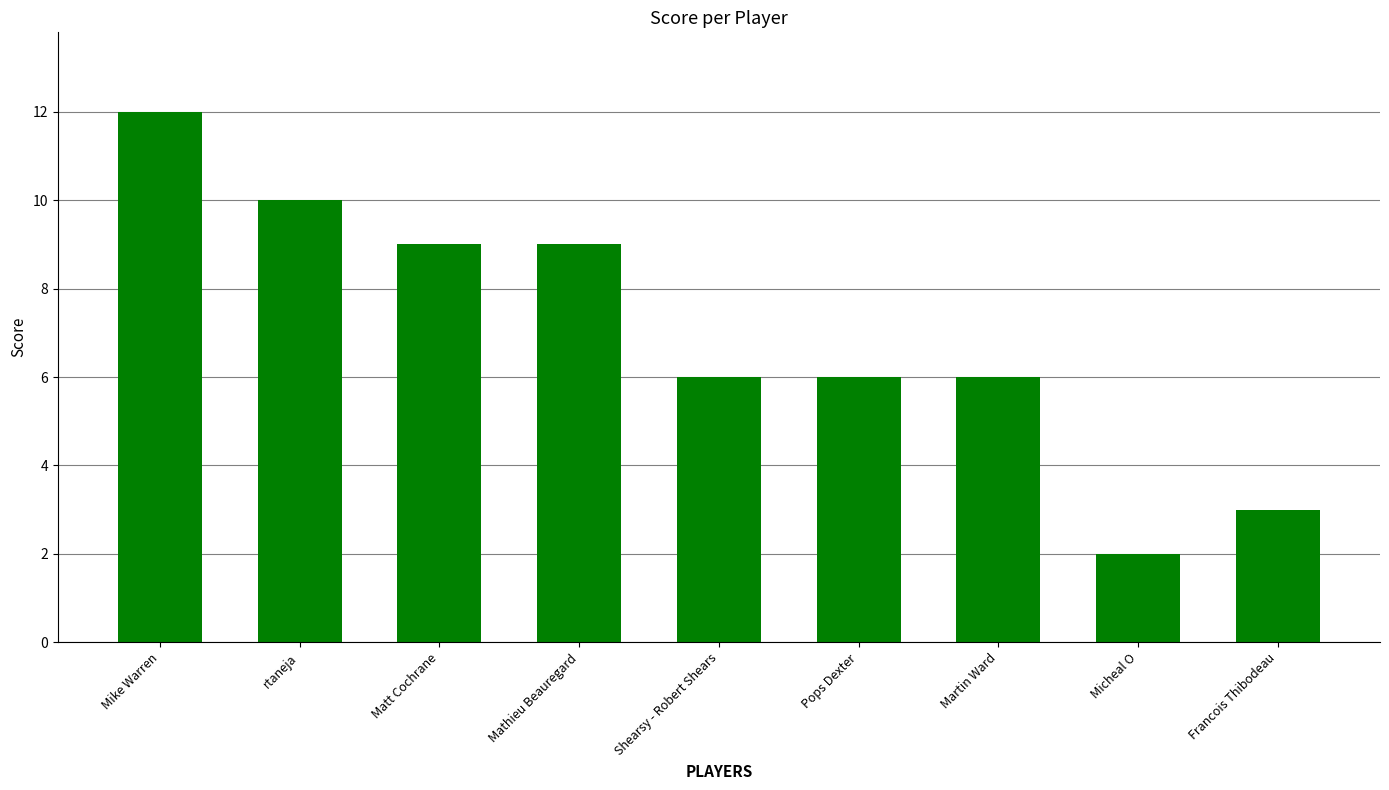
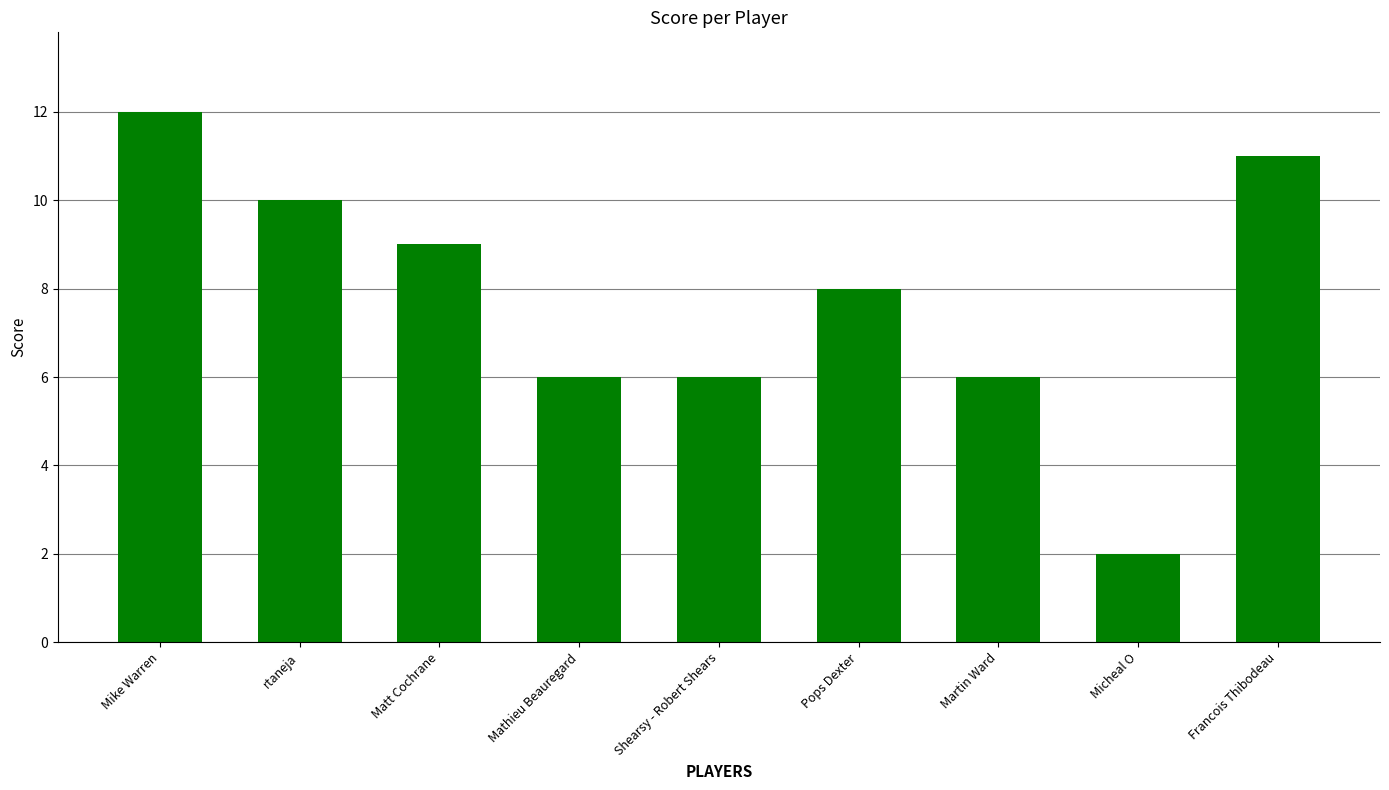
Mathieu Beauregard: 9 -> 6
Pops Dexter: 6 -> 8
Francois Thibodeau: 3 -> 11
